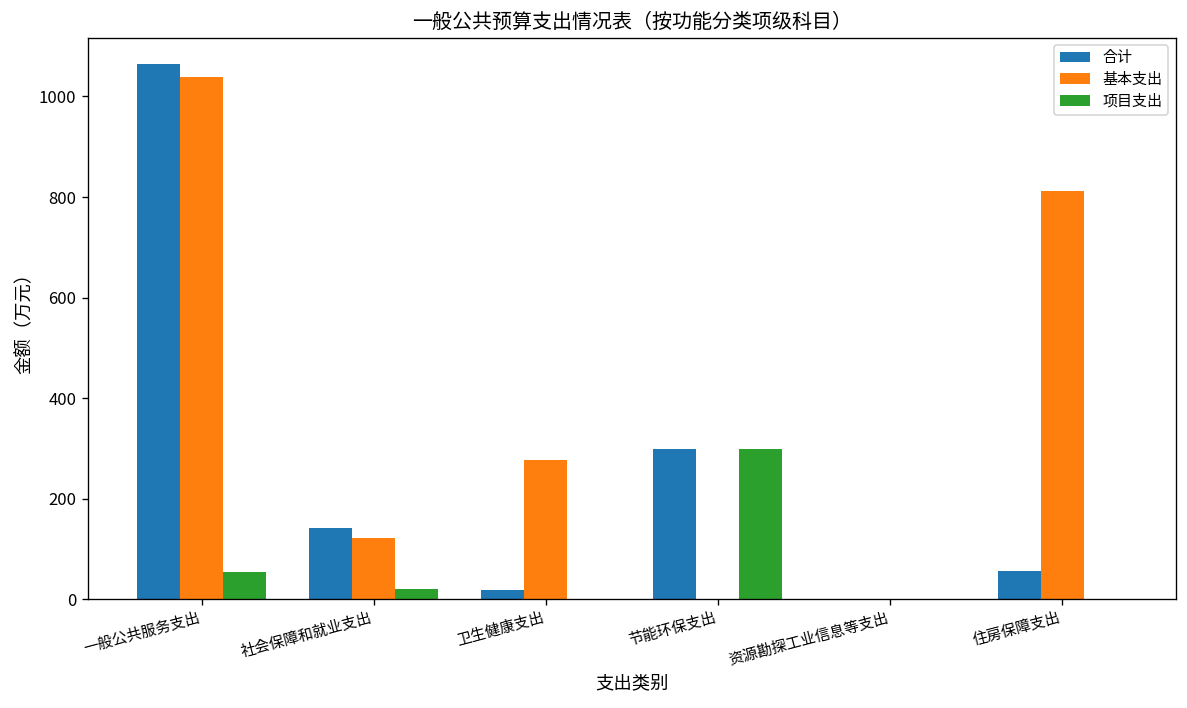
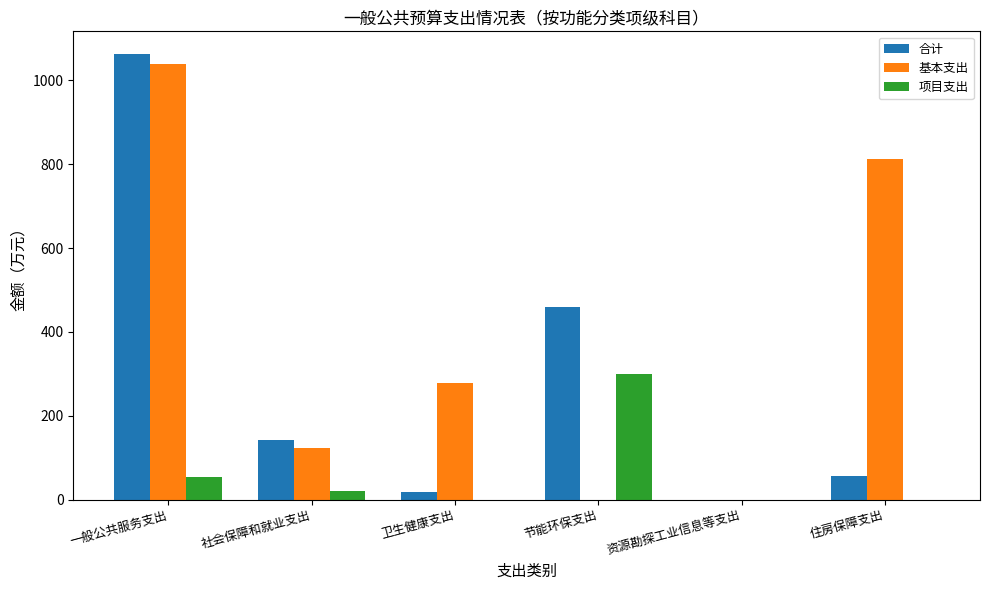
合计, 节能环保支出: 300 -> 460
